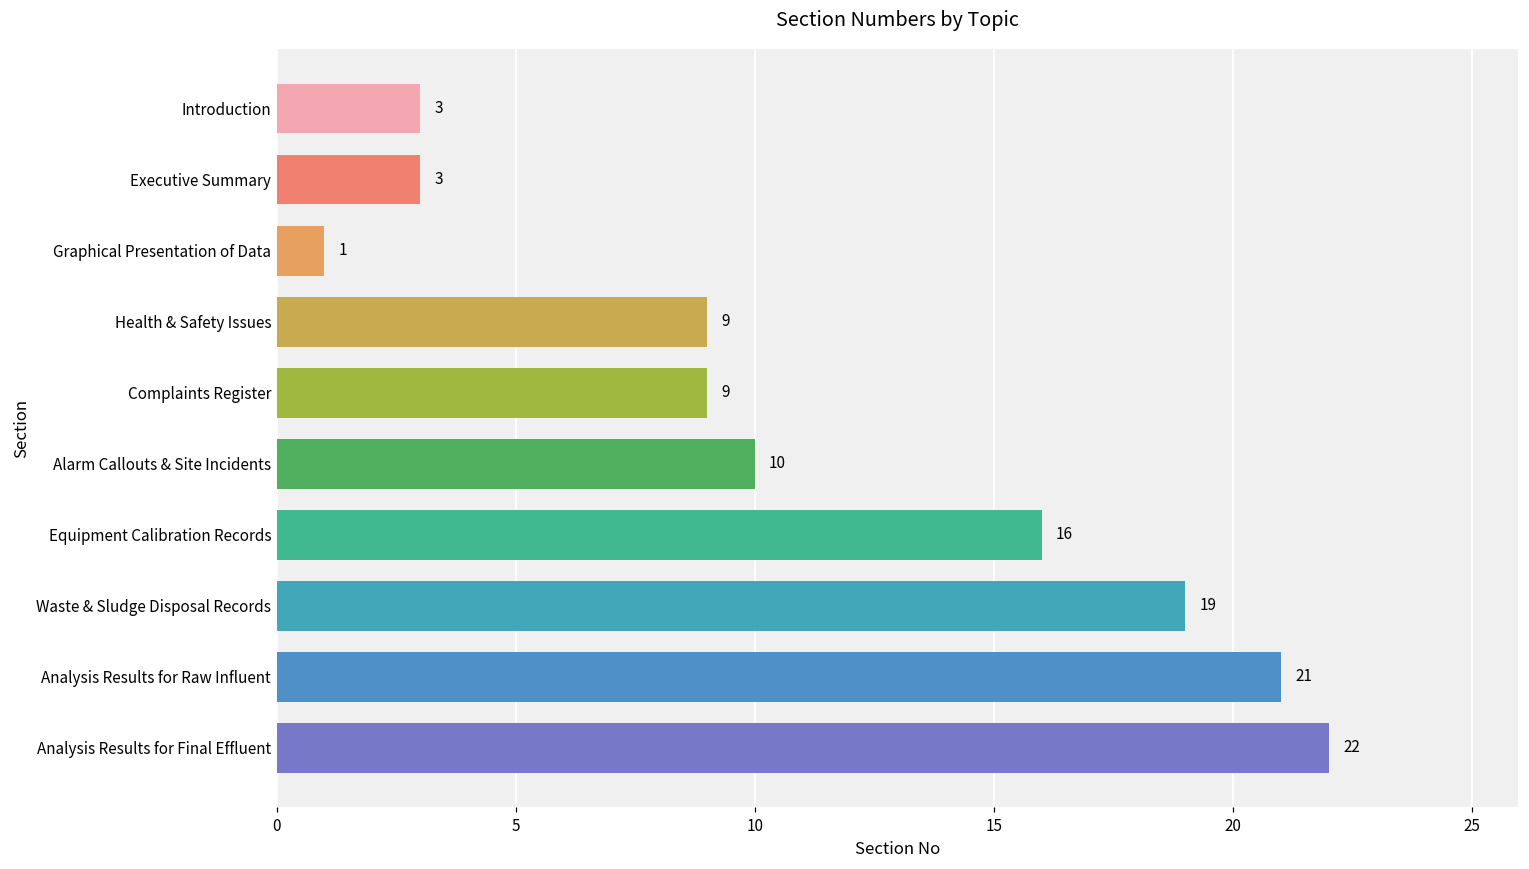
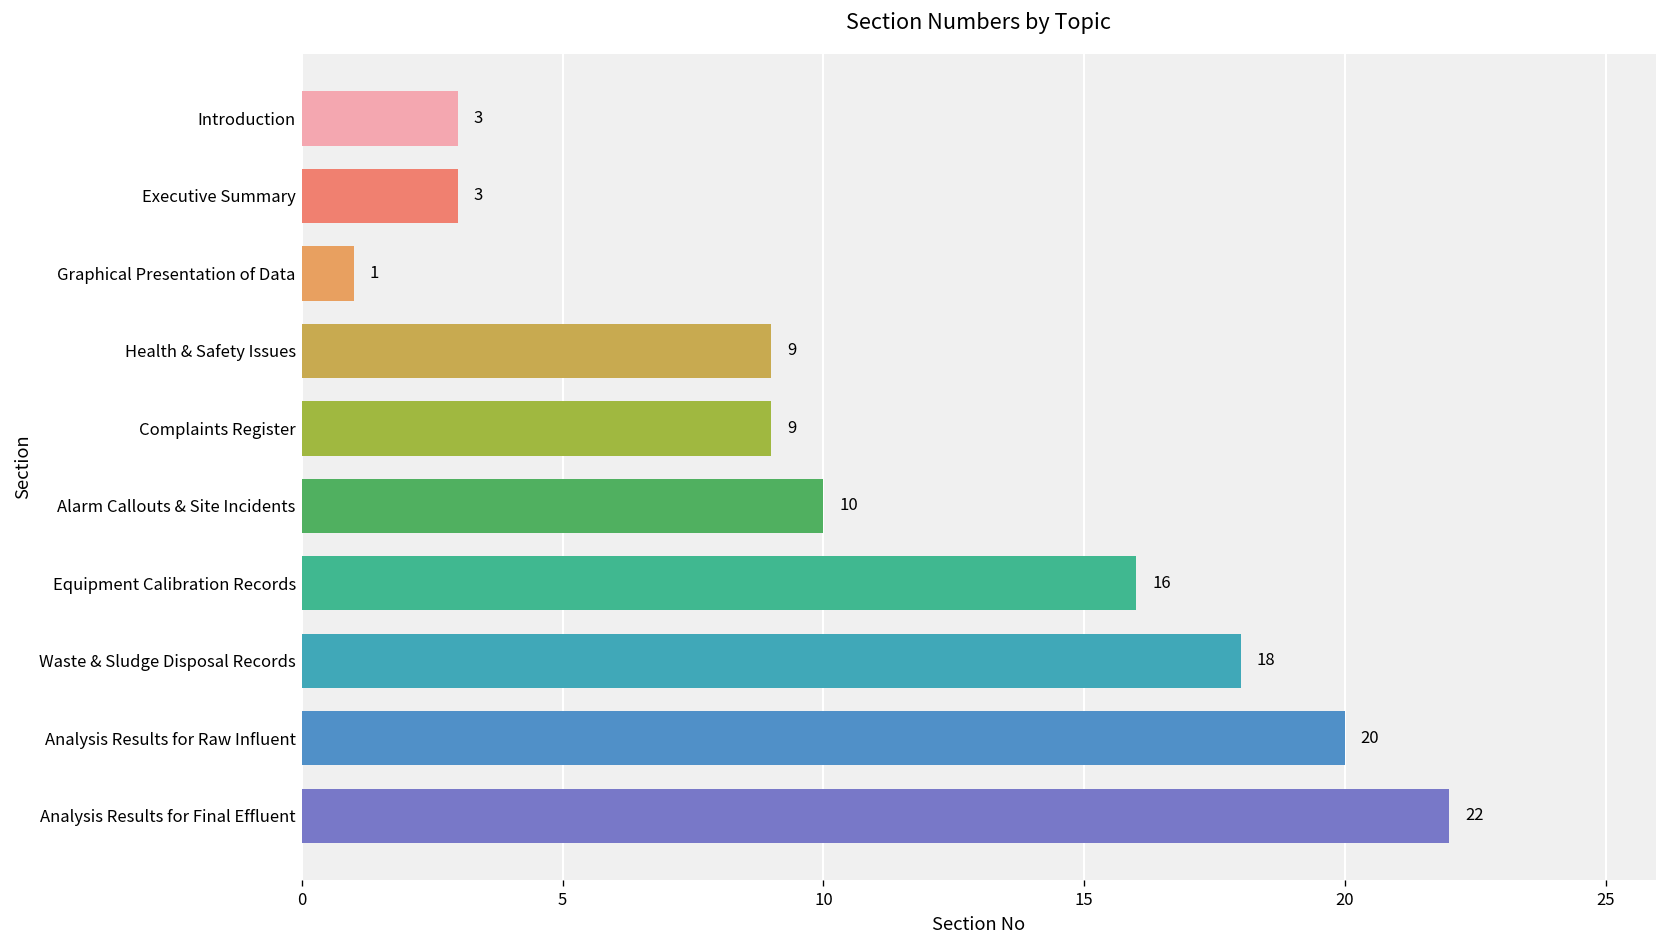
Waste & Sludge Disposal Records: 19 -> 18
Analysis Results for Raw Influent: 21 -> 20
